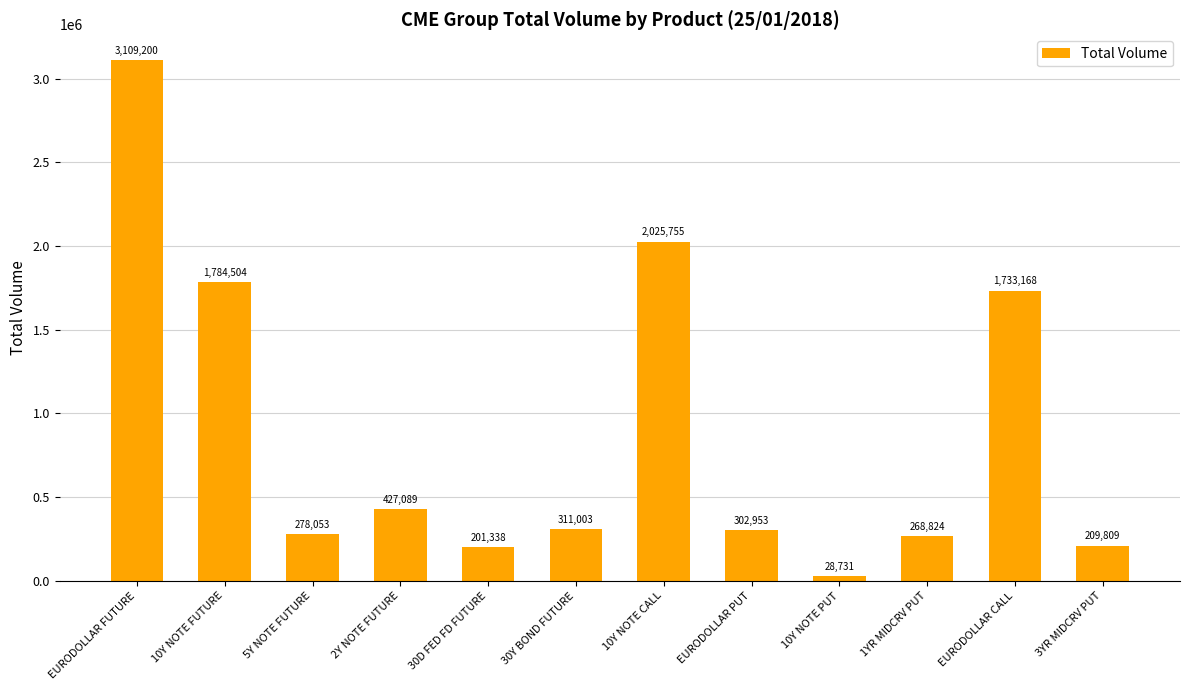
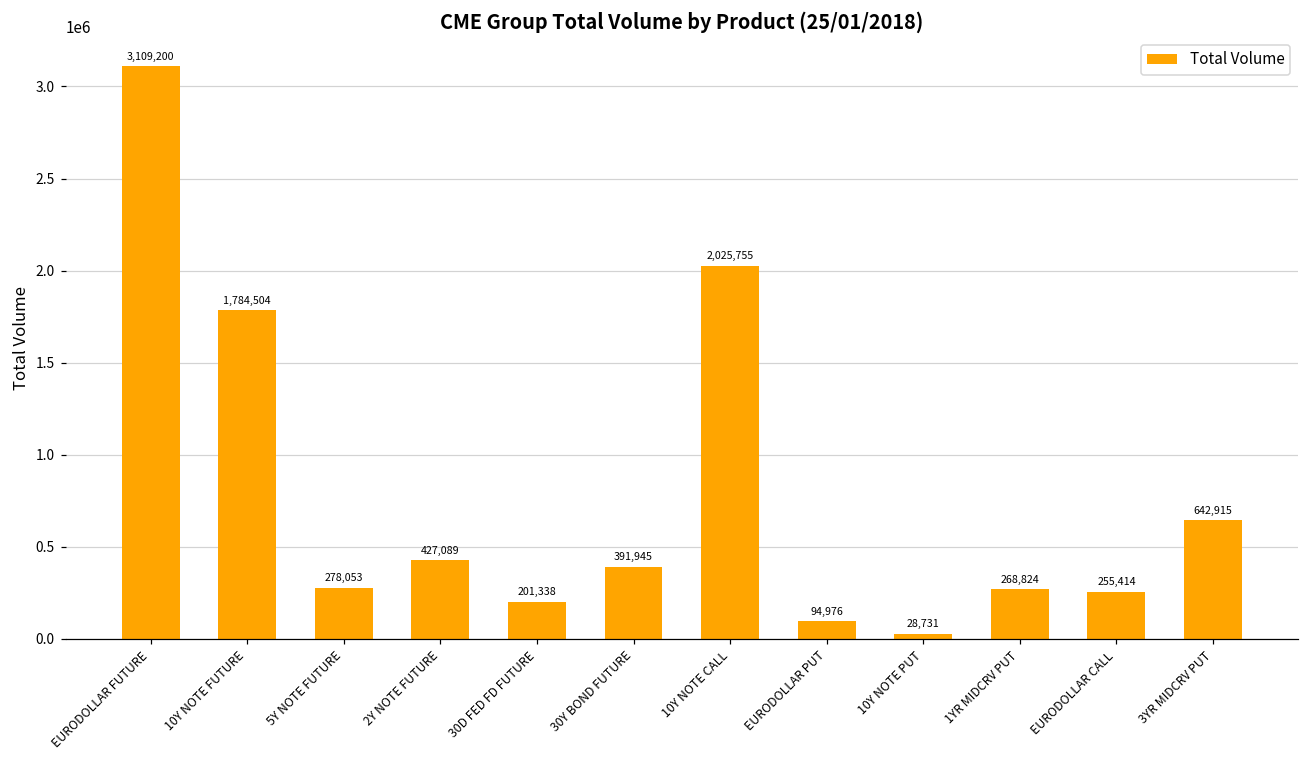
30Y BOND FUTURE: 311,003 -> 391,945
EURODOLLAR PUT: 302,953 -> 94,976
EURODOLLAR CALL: 1,733,168 -> 255,414
3YR MIDCRV PUT: 209,809 -> 642,915
